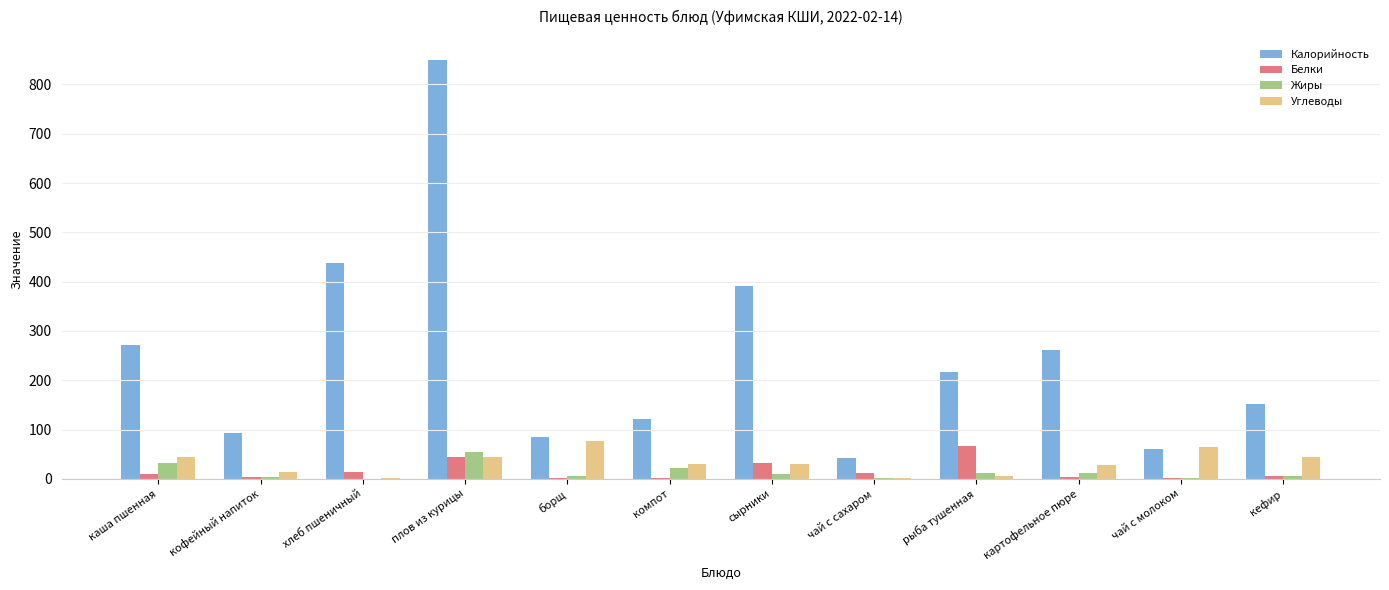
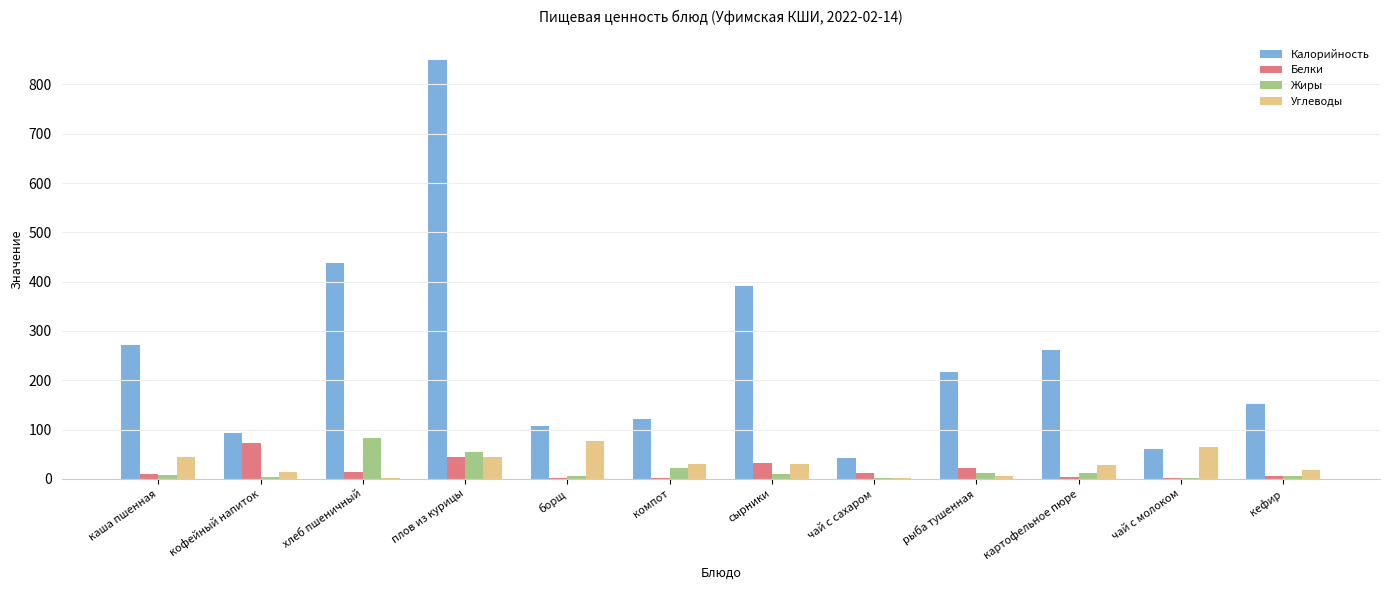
Жиры, каша пшенная: 30 -> 10
Белки, кофейный напиток: 0 -> 70
Жиры, хлеб пшеничный: 0 -> 80
Калорийность, борщ: 90 -> 110
Белки, рыба тушенная: 70 -> 20
Углеводы, кефир: 50 -> 20
